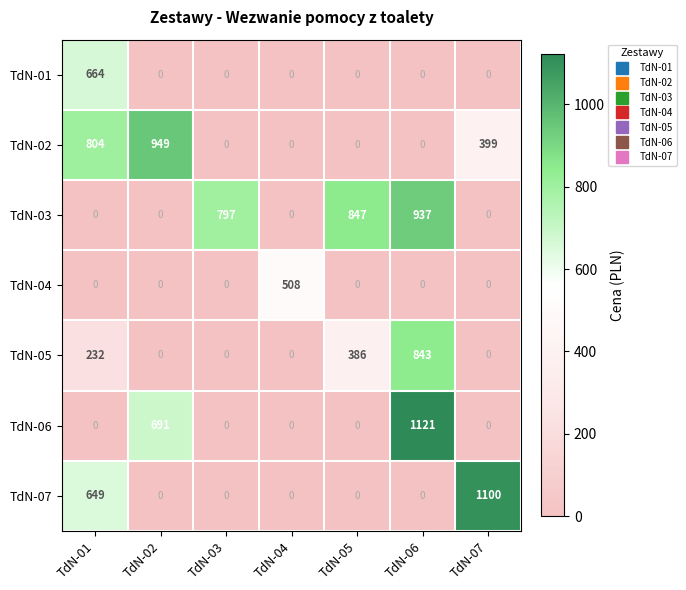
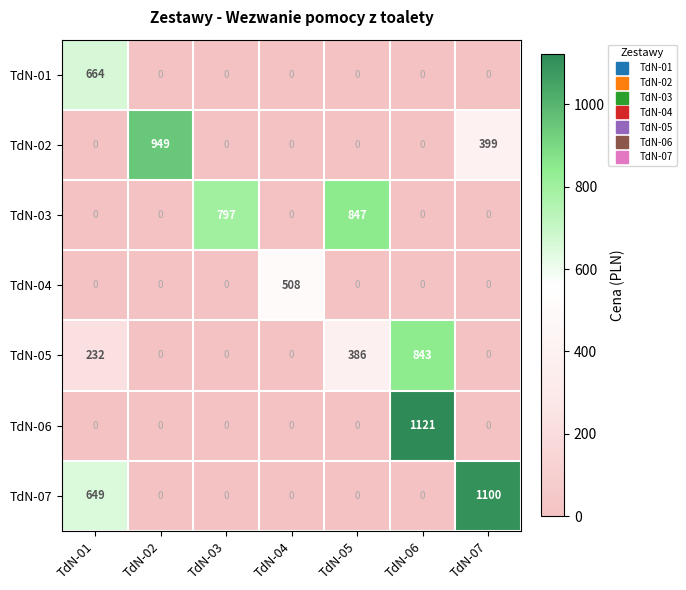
TdN-02, TdN-01: 804 -> 0
TdN-03, TdN-06: 937 -> 0
TdN-06, TdN-02: 691 -> 0
